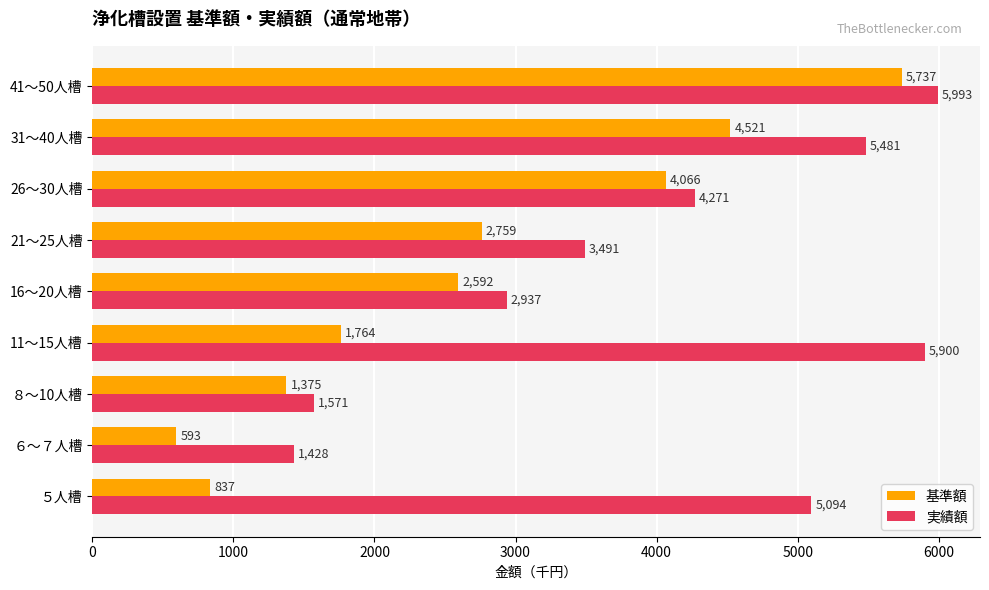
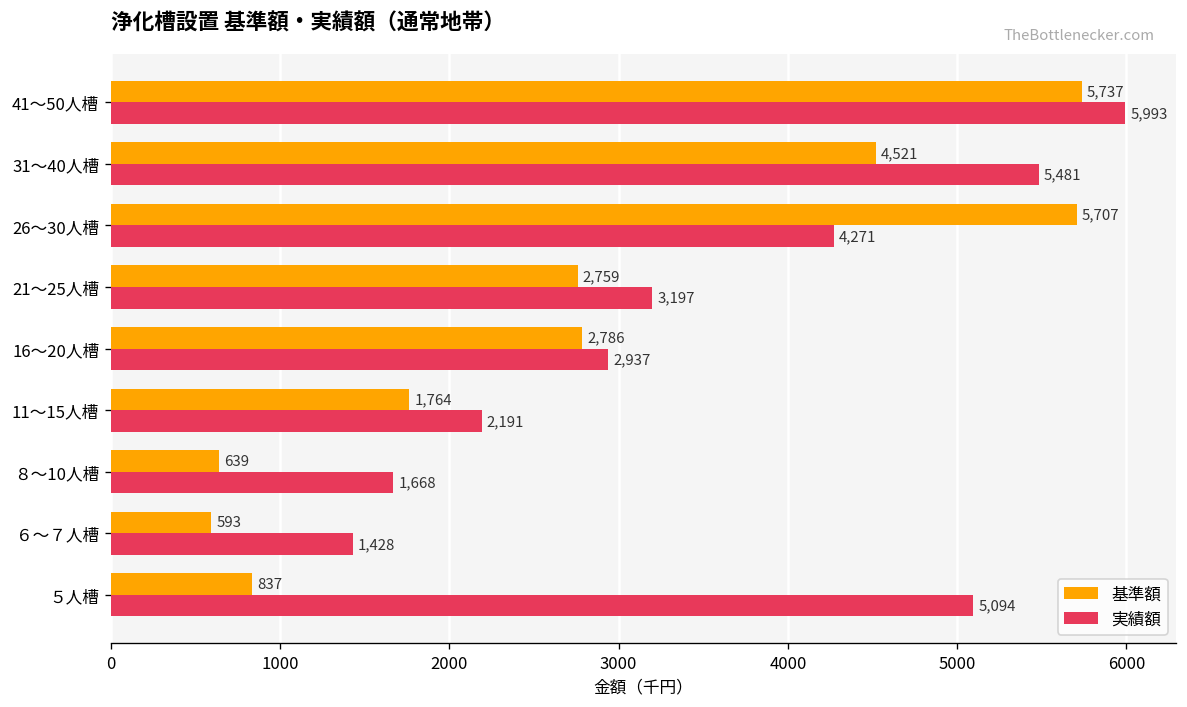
基準額, 26～30人槽: 4,066 -> 5,707
実績額, 21～25人槽: 3,491 -> 3,197
基準額, 16～20人槽: 2,592 -> 2,786
実績額, 11～15人槽: 5,900 -> 2,191
基準額, ８～10人槽: 1,375 -> 639
実績額, ８～10人槽: 1,571 -> 1,668
